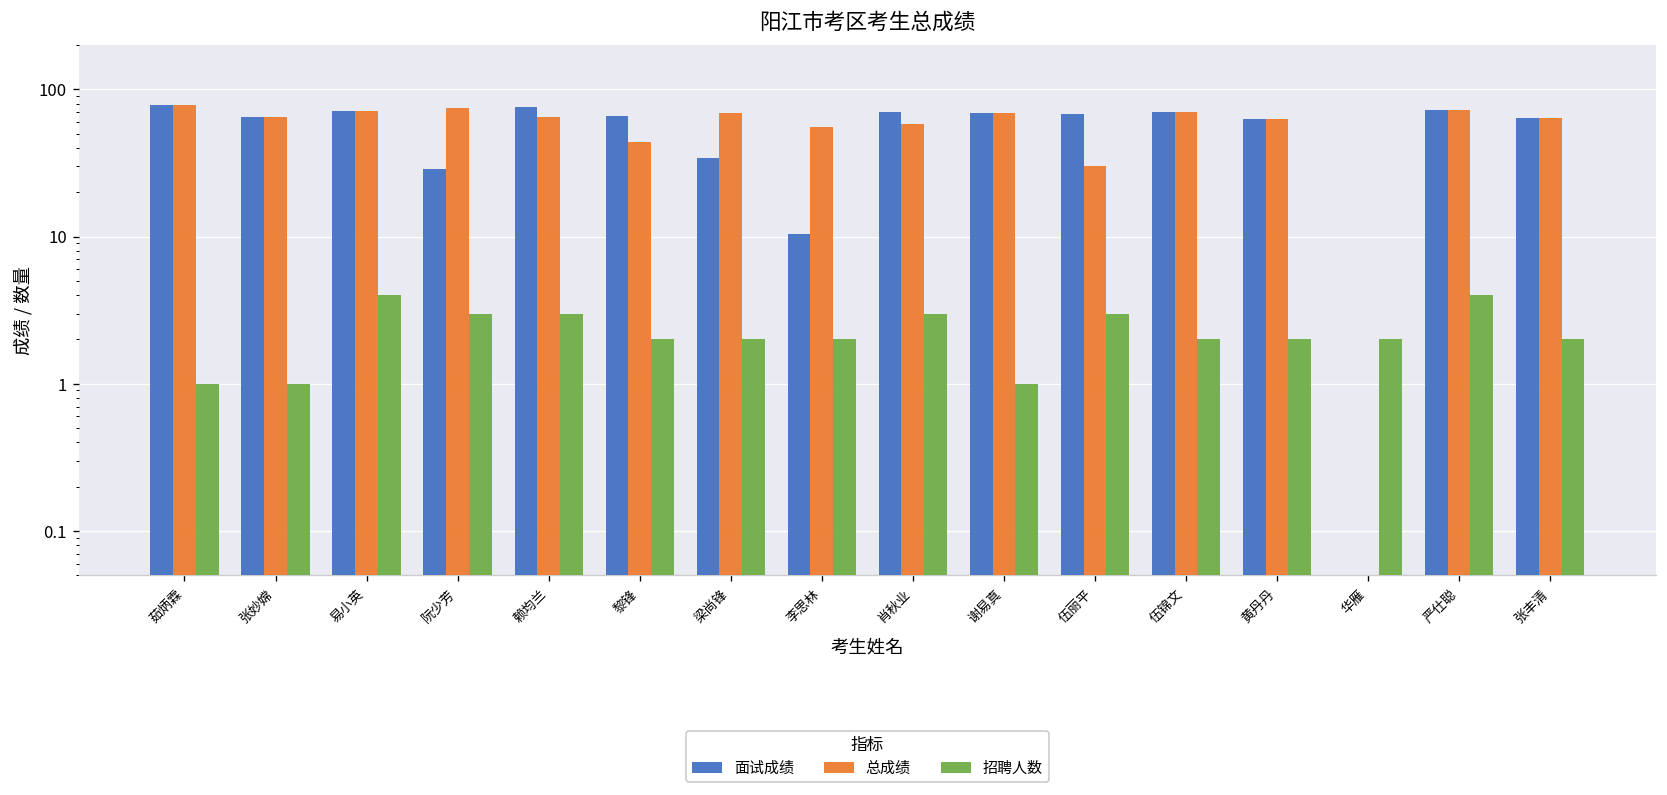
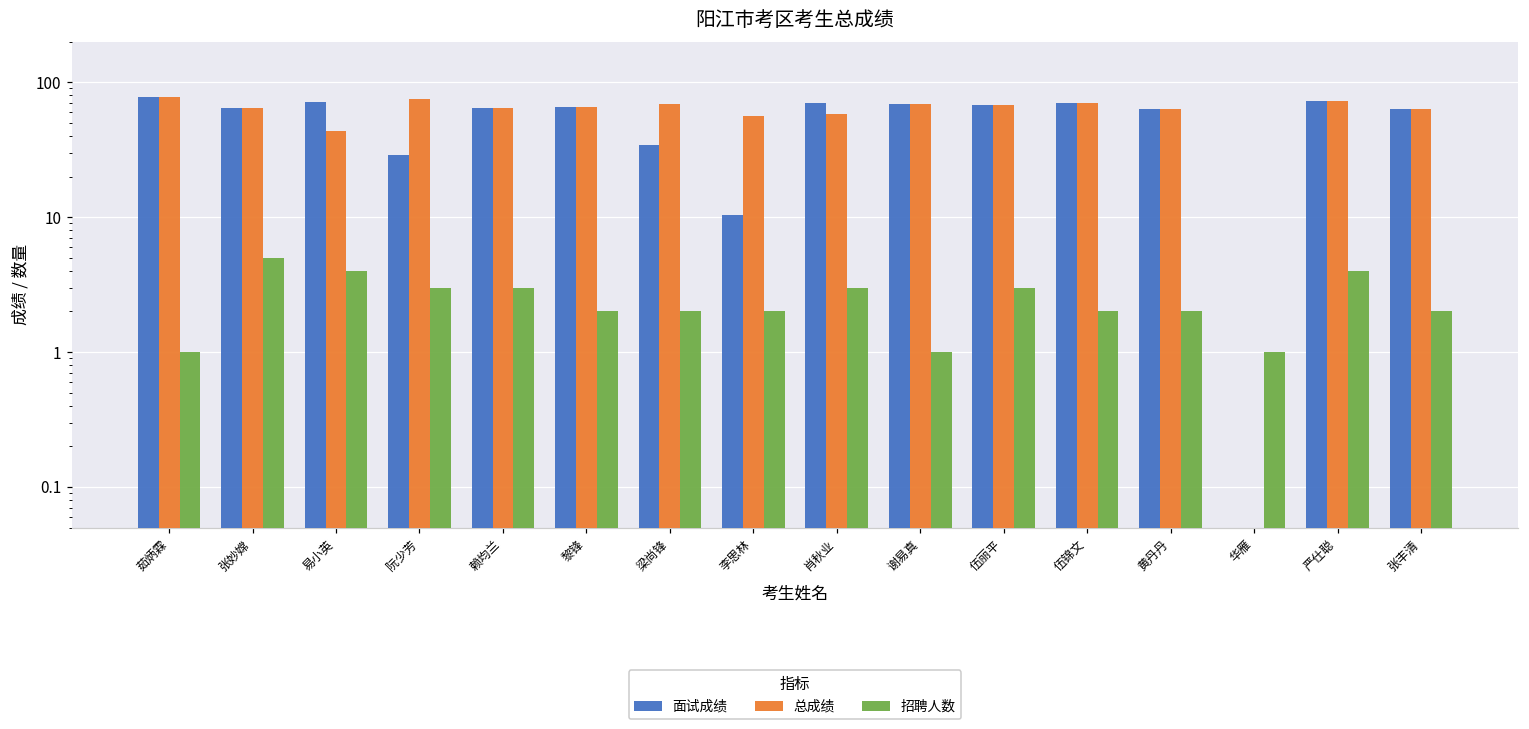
招聘人数, 张妙嫦: 1 -> 5
总成绩, 易小英: 70 -> 44
面试成绩, 赖均兰: 80 -> 60
总成绩, 黎锋: 44 -> 70
总成绩, 伍丽平: 30 -> 70
招聘人数, 华雁: 2 -> 1
